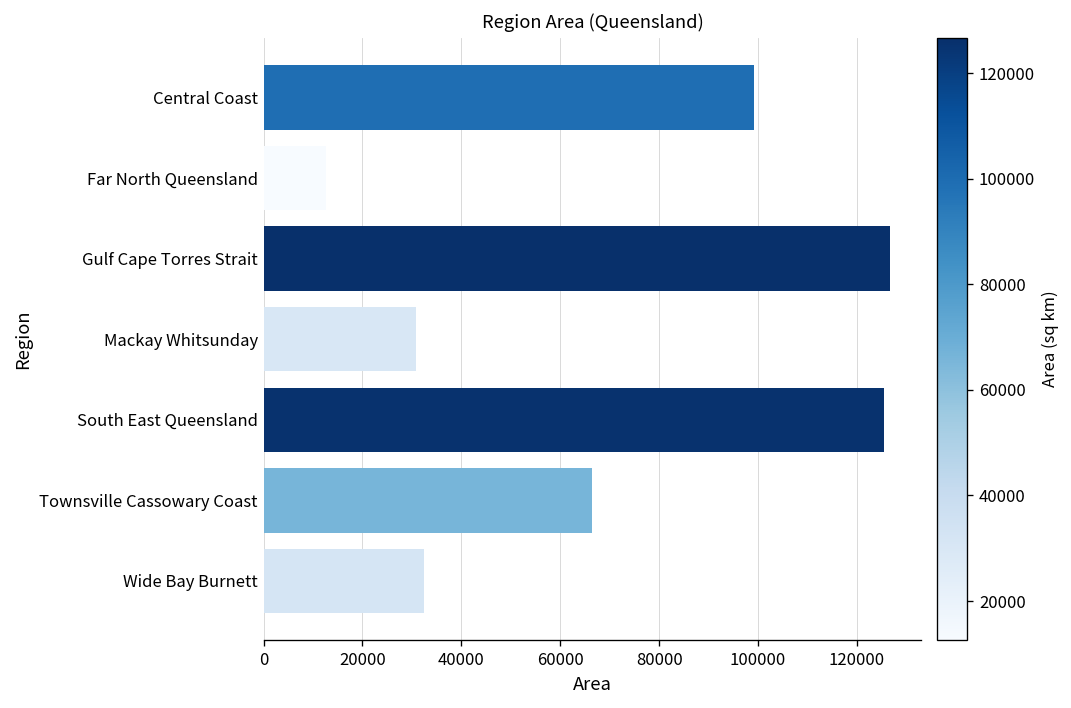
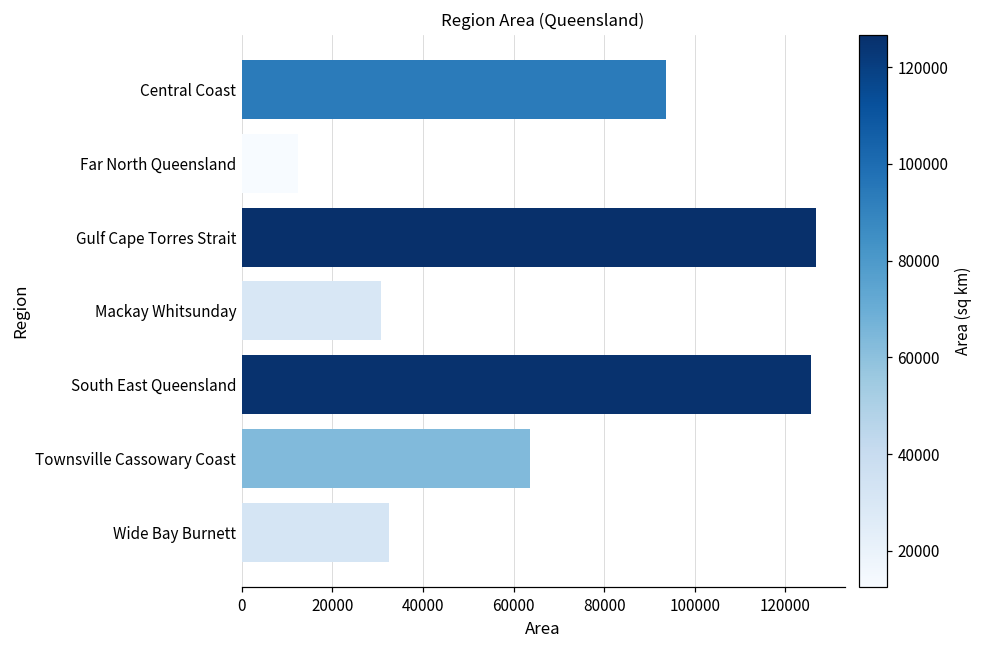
Central Coast: 99000 -> 94000
Townsville Cassowary Coast: 66000 -> 64000
